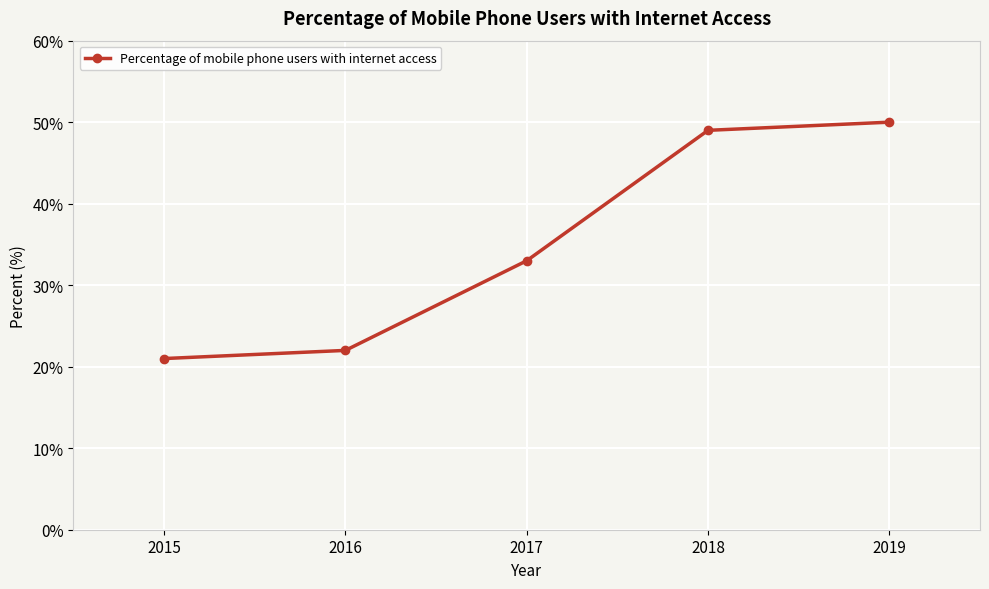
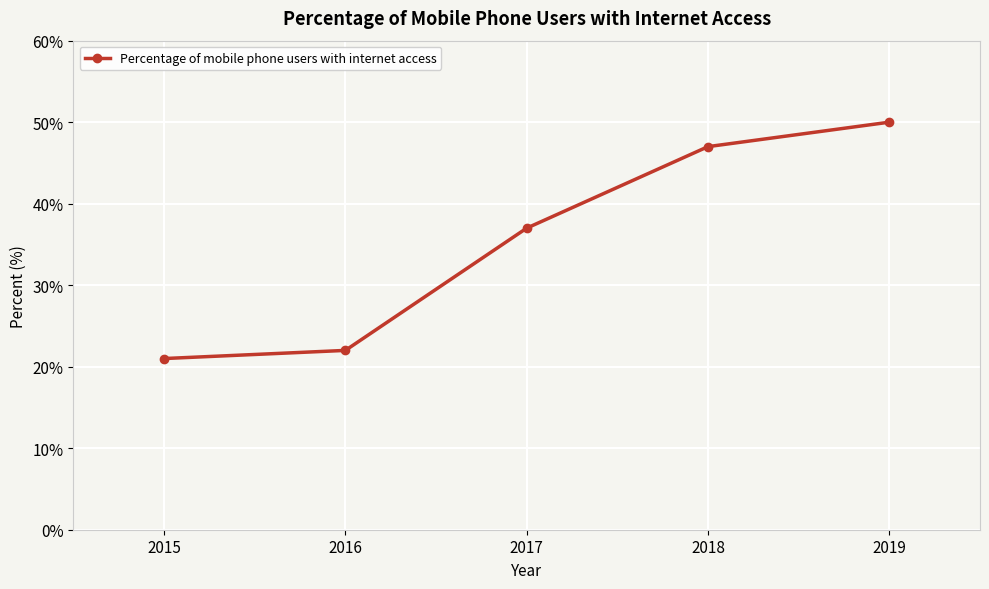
2017: 33% -> 37%
2018: 49% -> 47%
